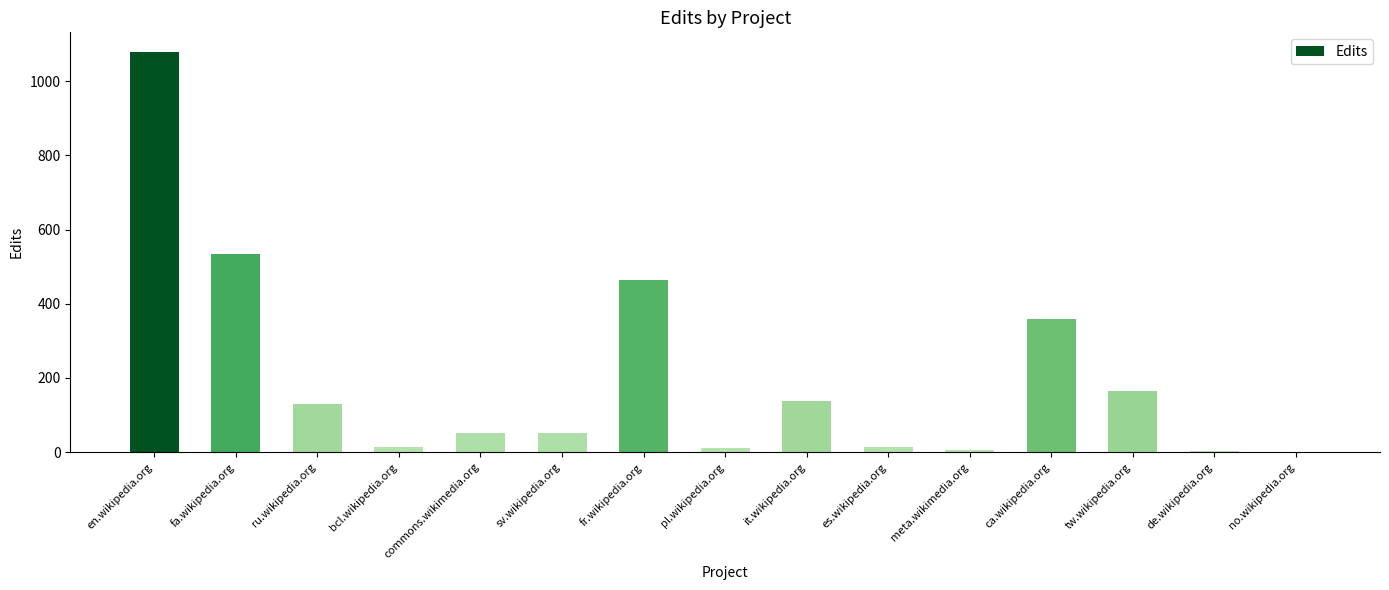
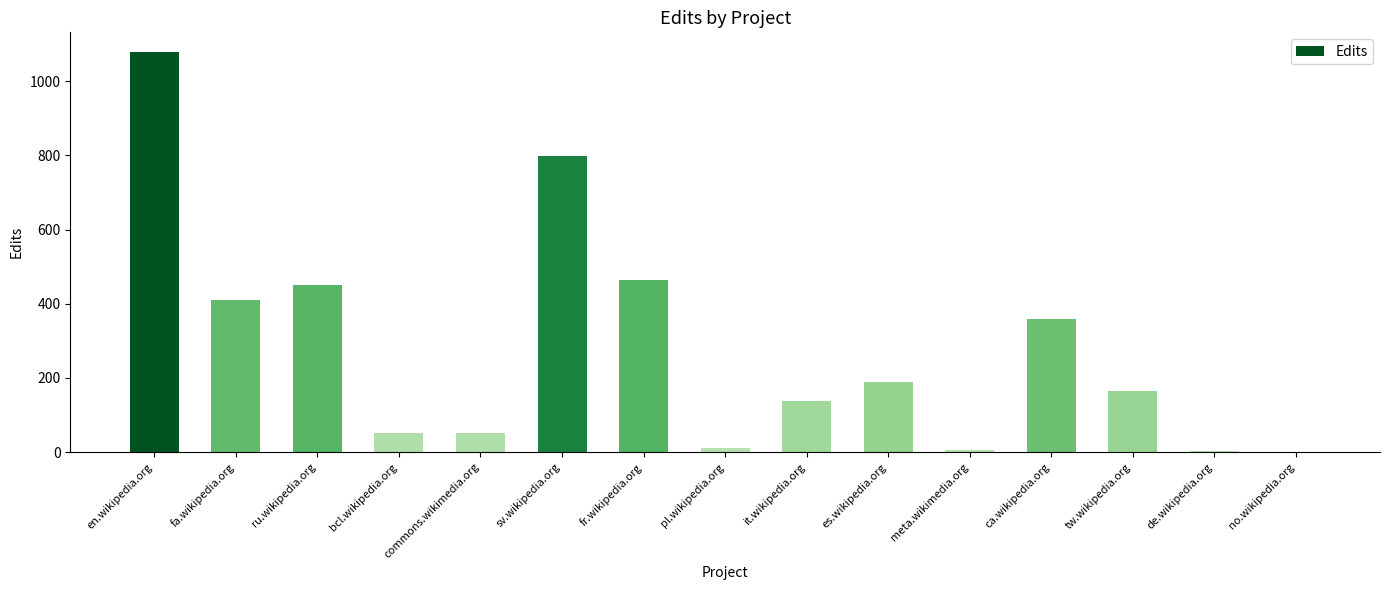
fa.wikipedia.org: 540 -> 410
ru.wikipedia.org: 130 -> 450
bcl.wikipedia.org: 10 -> 50
sv.wikipedia.org: 50 -> 800
es.wikipedia.org: 10 -> 190
